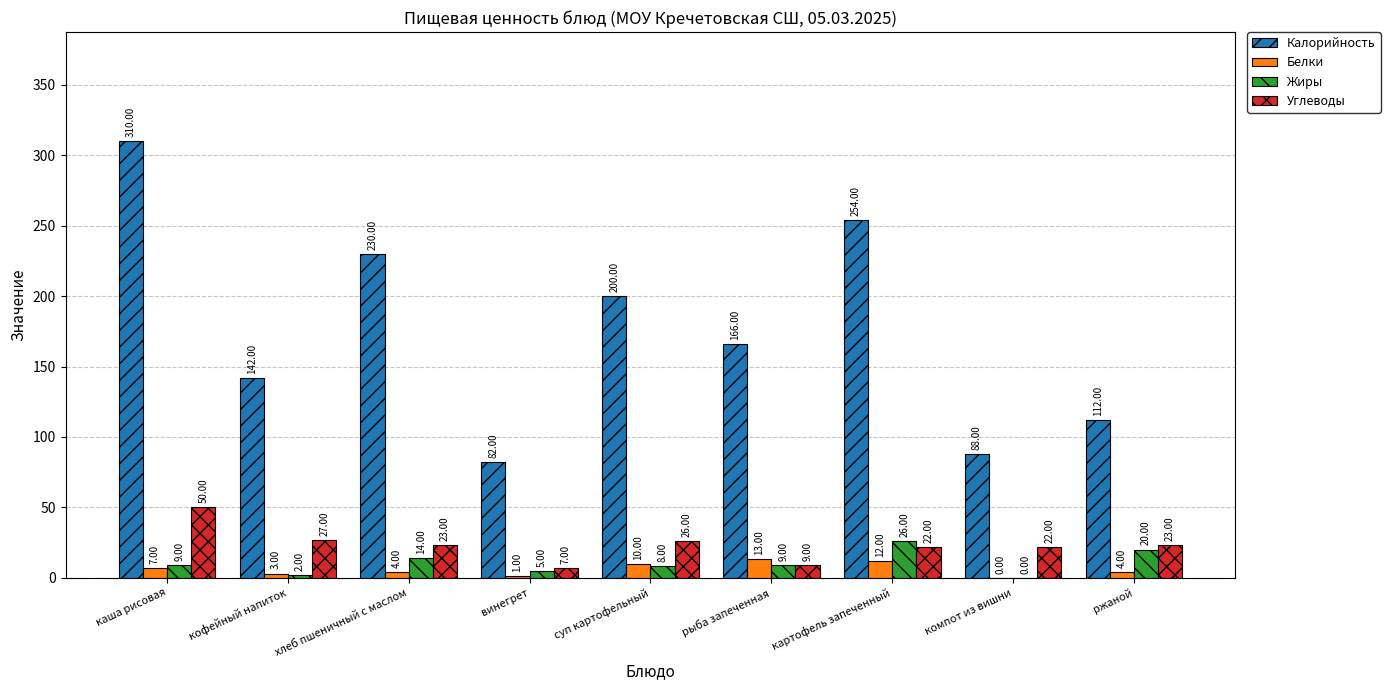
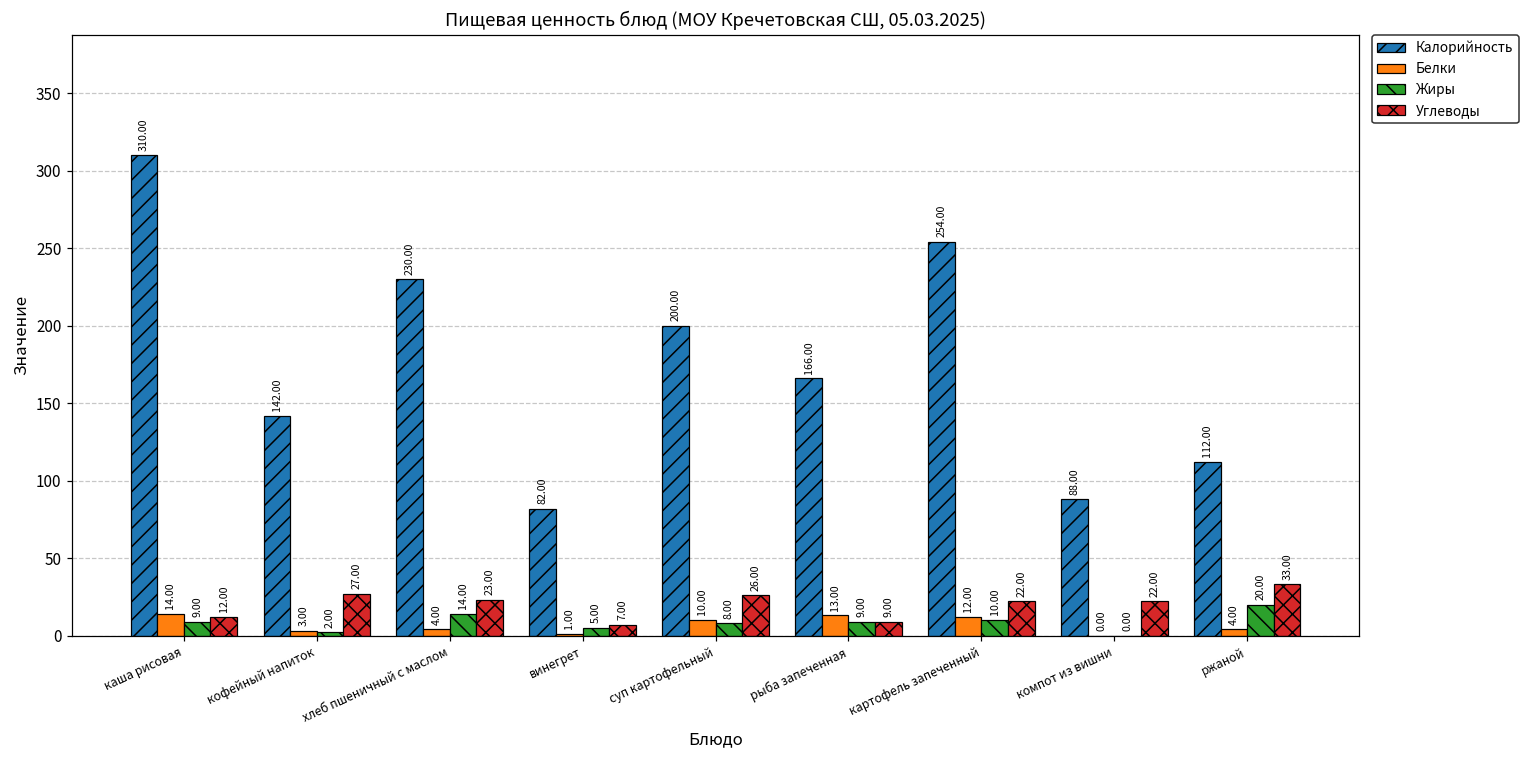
Белки, каша рисовая: 7.00 -> 14.00
Углеводы, каша рисовая: 50.00 -> 12.00
Жиры, картофель запеченный: 26.00 -> 10.00
Углеводы, ржаной: 23.00 -> 33.00
